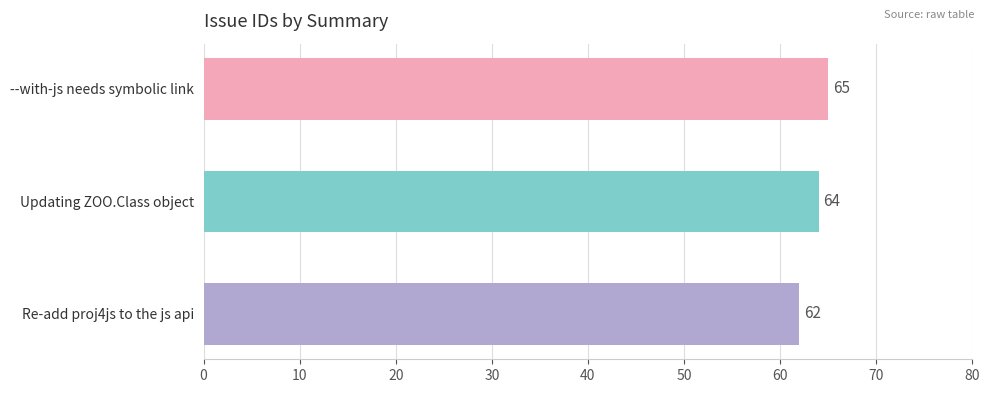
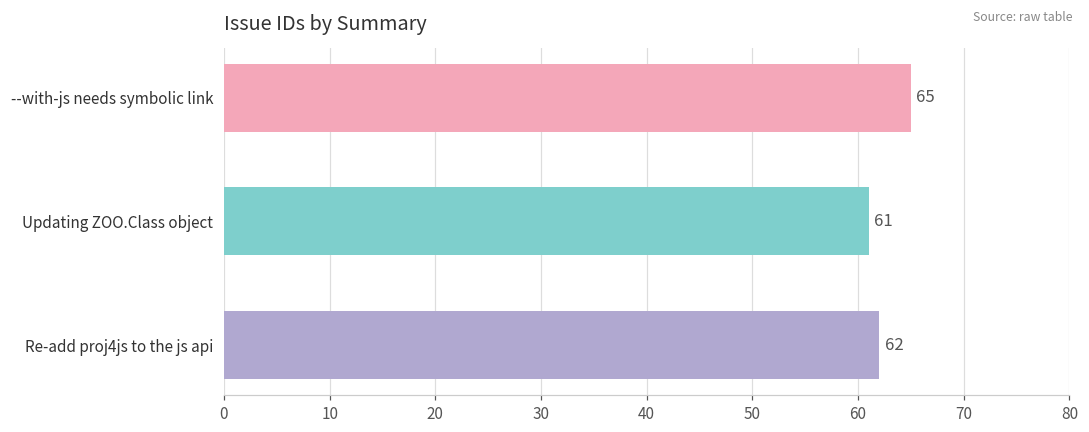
Updating ZOO.Class object: 64 -> 61
